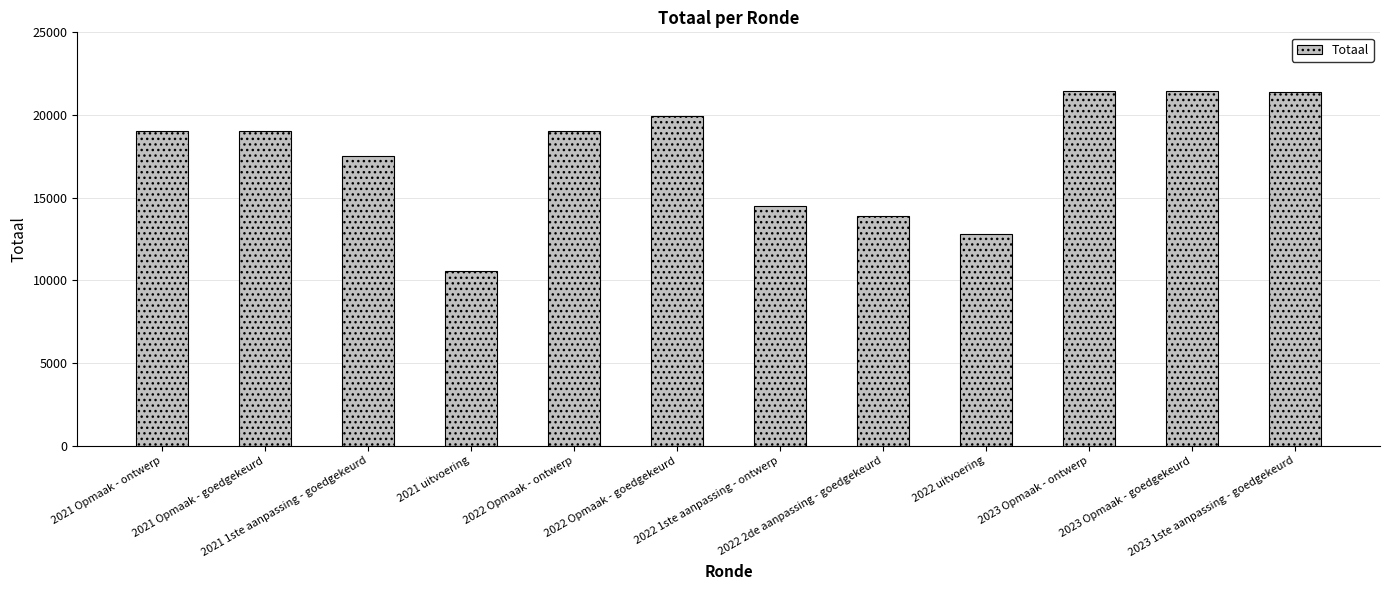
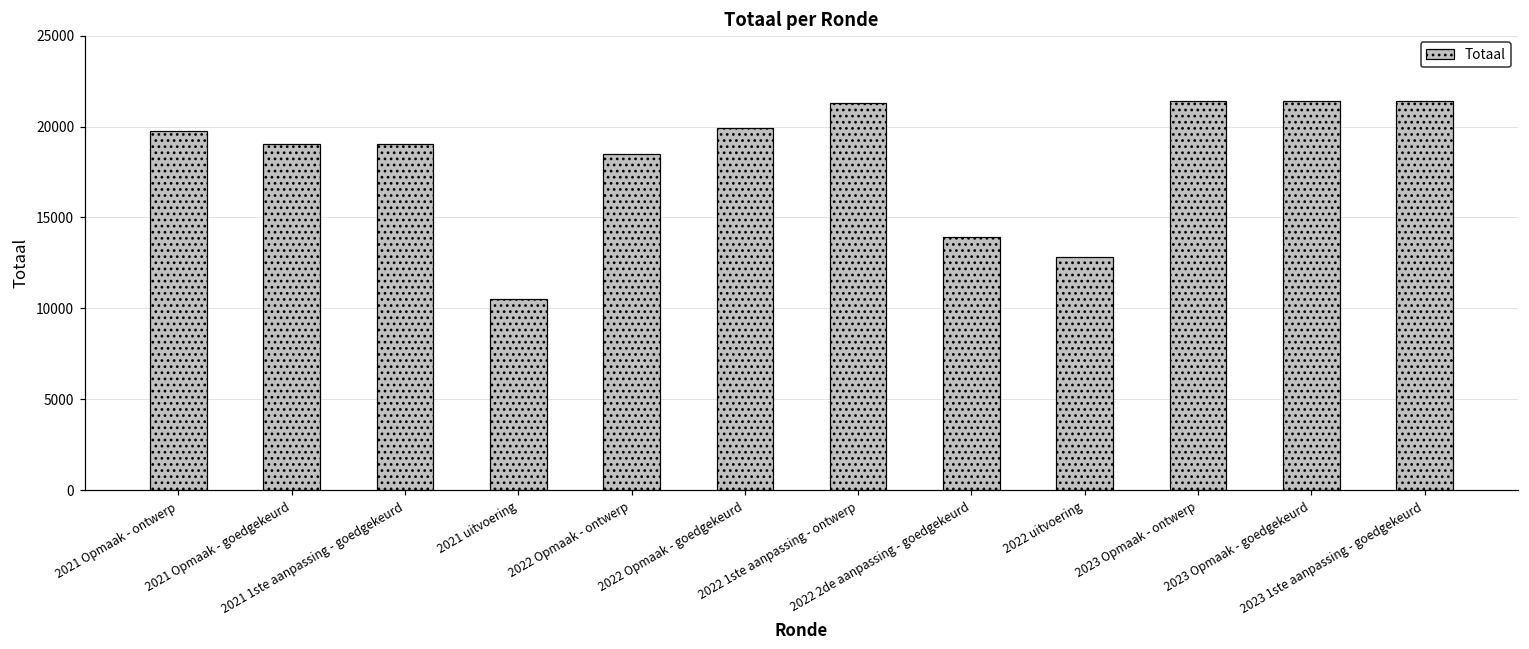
2021 Opmaak - ontwerp: 19000 -> 19700
2021 1ste aanpassing - goedgekeurd: 17500 -> 19000
2022 Opmaak - ontwerp: 19000 -> 18500
2022 1ste aanpassing - ontwerp: 14500 -> 21300
